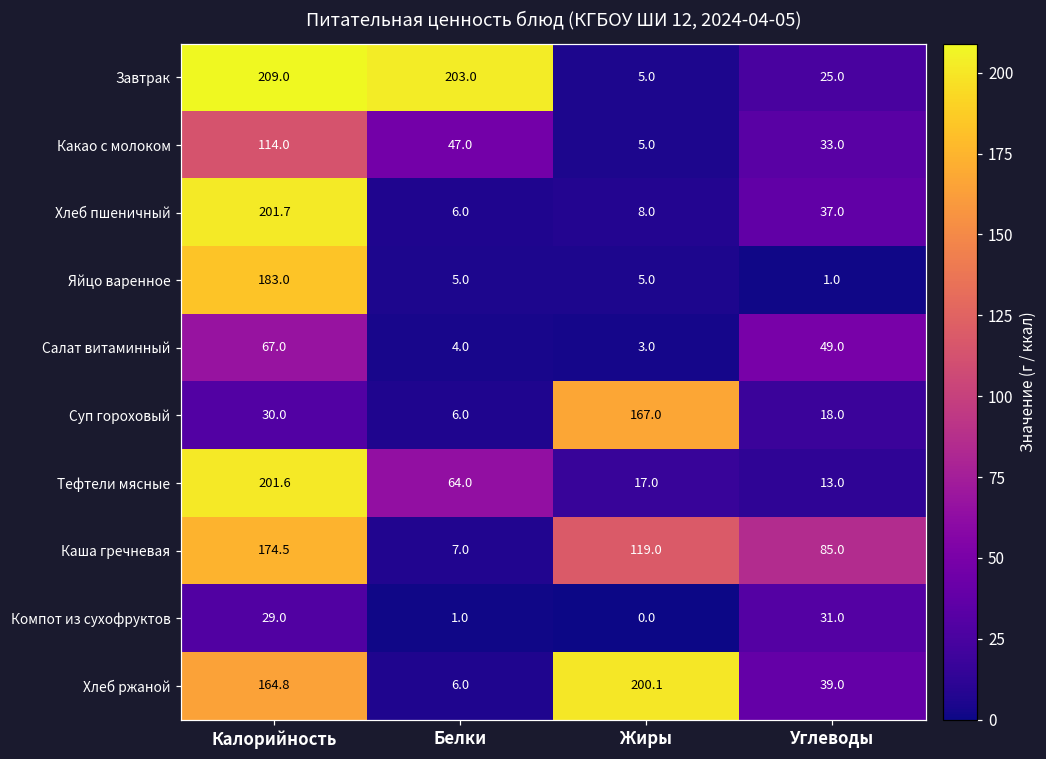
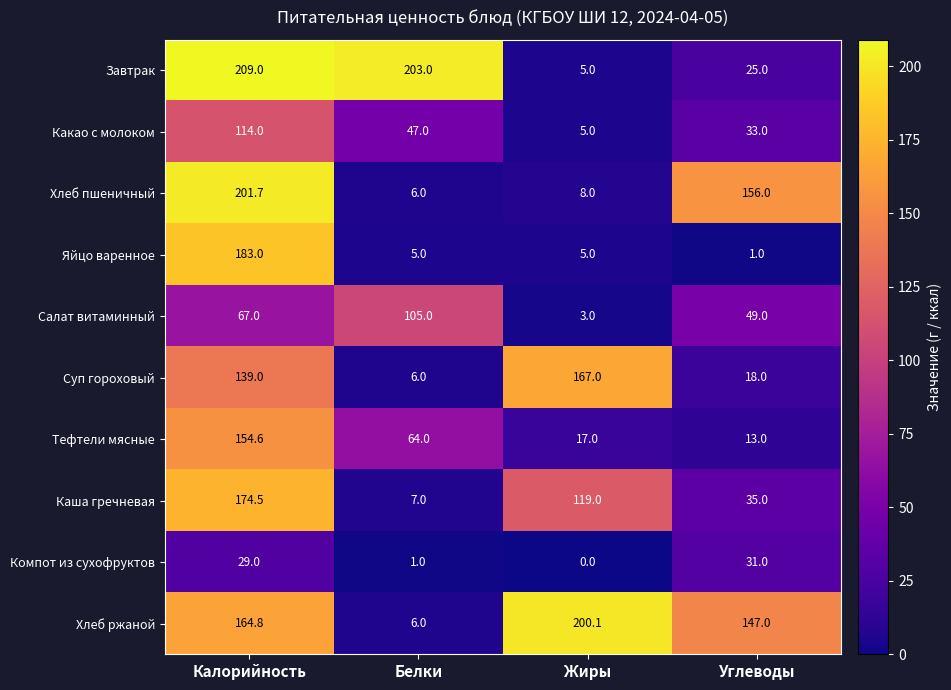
Хлеб пшеничный, Углеводы: 37.0 -> 156.0
Салат витаминный, Белки: 4.0 -> 105.0
Суп гороховый, Калорийность: 30.0 -> 139.0
Тефтели мясные, Калорийность: 201.6 -> 154.6
Каша гречневая, Углеводы: 85.0 -> 35.0
Хлеб ржаной, Углеводы: 39.0 -> 147.0
